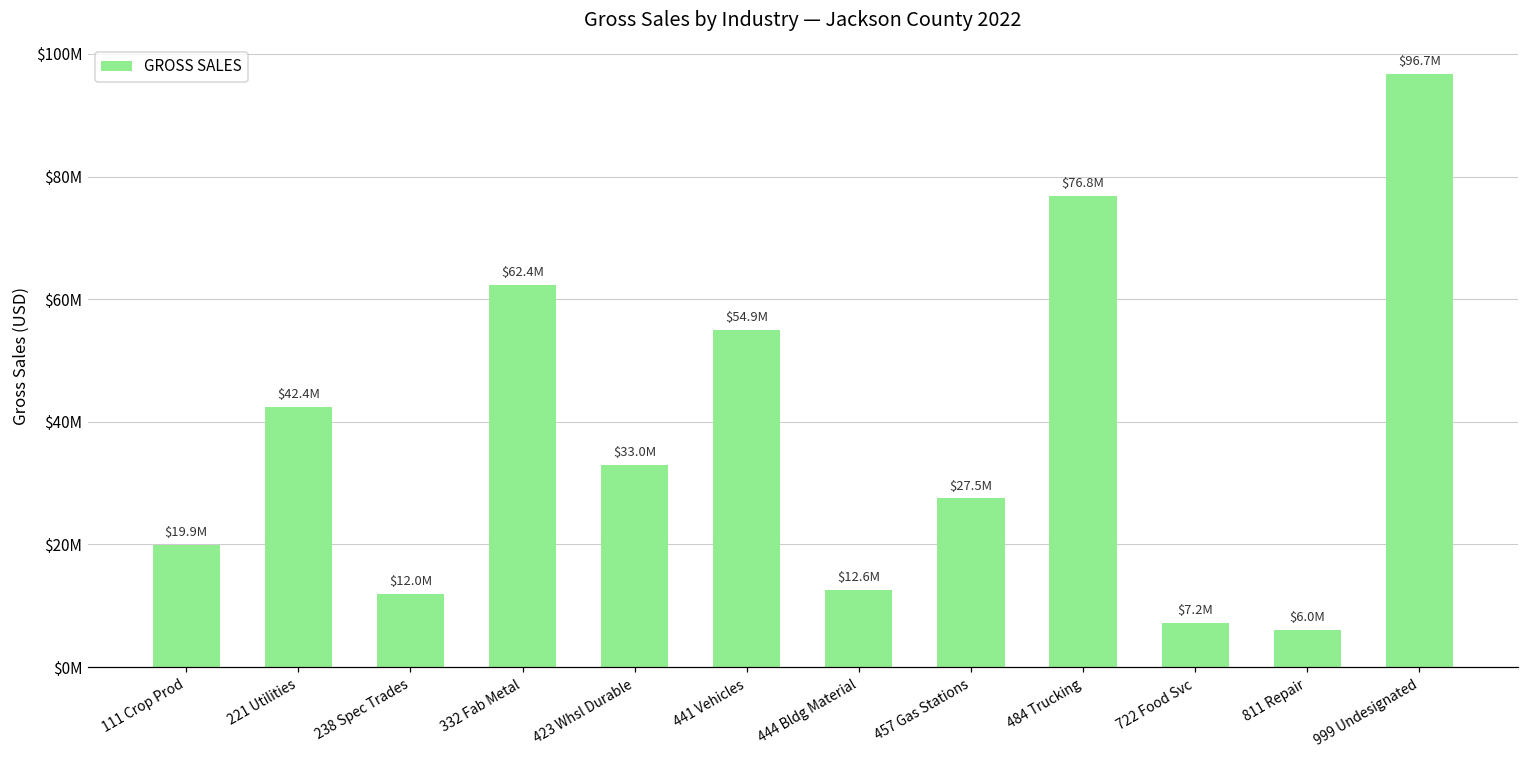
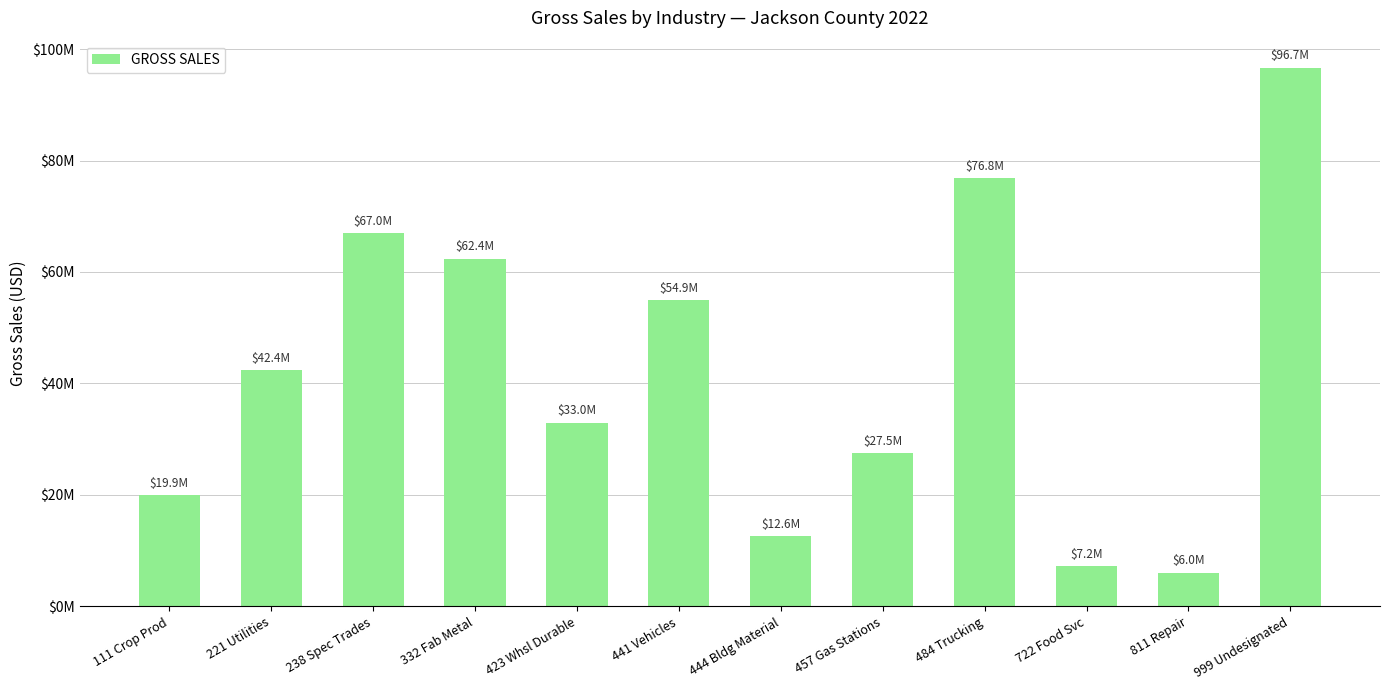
238 Spec Trades: $12.0M -> $67.0M
